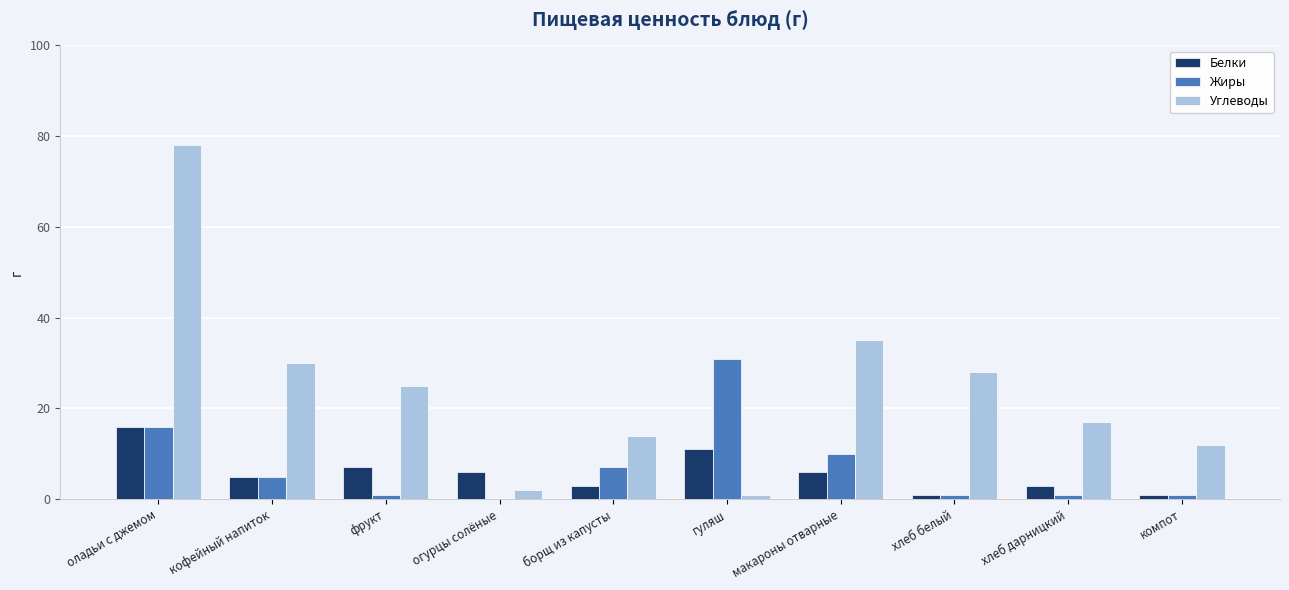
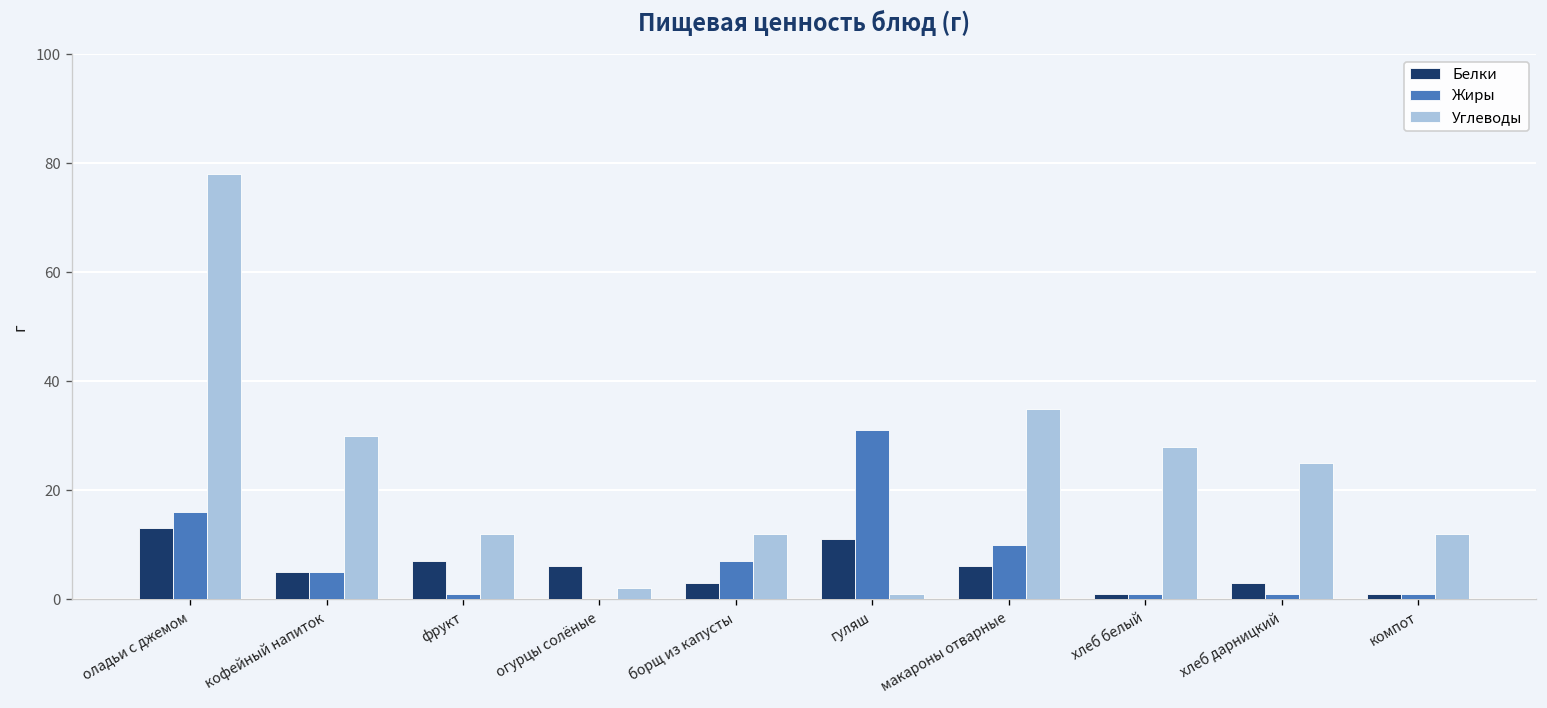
Белки, оладьи с джемом: 16 -> 13
Углеводы, фрукт: 25 -> 12
Углеводы, борщ из капусты: 14 -> 12
Углеводы, хлеб дарницкий: 17 -> 25
